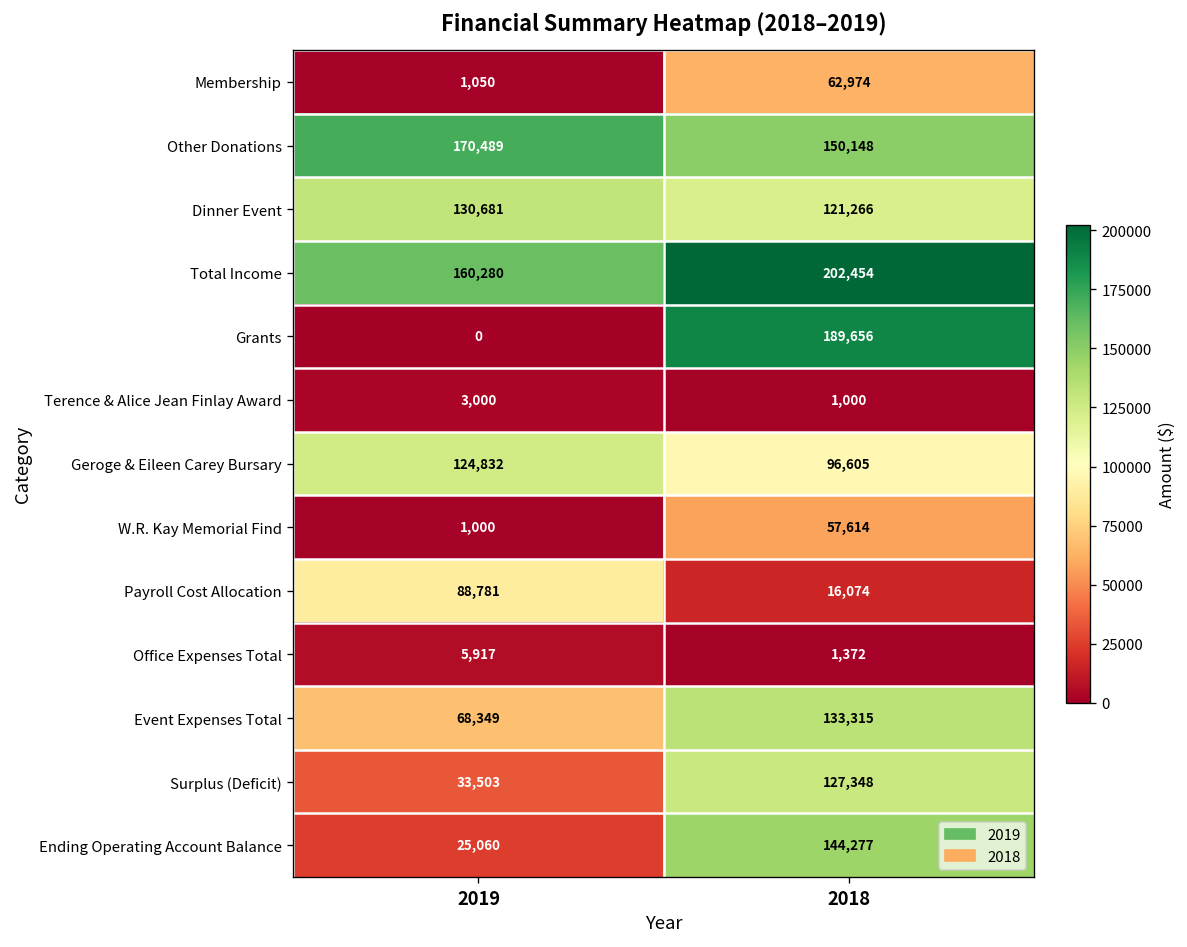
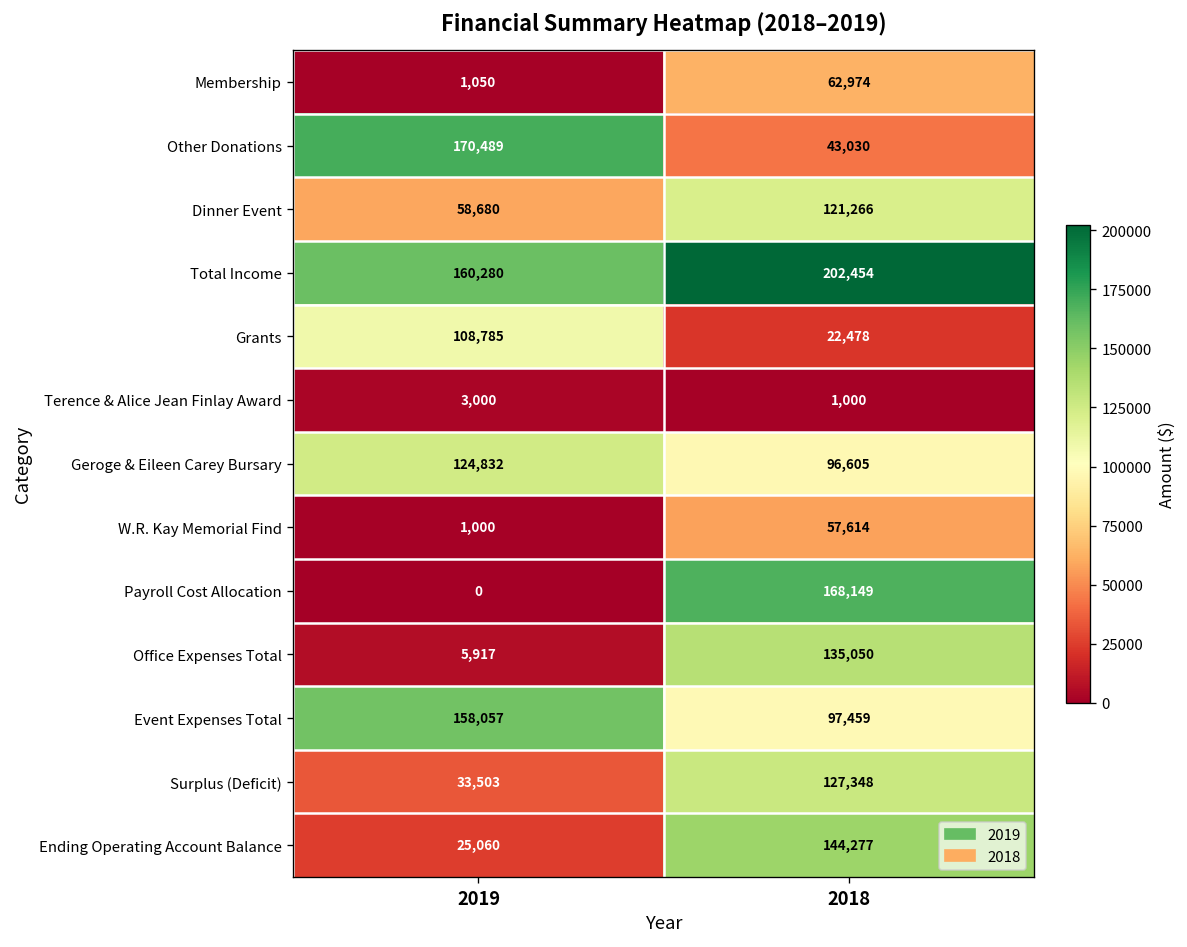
Other Donations, 2018: 150,148 -> 43,030
Dinner Event, 2019: 130,681 -> 58,680
Grants, 2019: 0 -> 108,785
Grants, 2018: 189,656 -> 22,478
Payroll Cost Allocation, 2019: 88,781 -> 0
Payroll Cost Allocation, 2018: 16,074 -> 168,149
Office Expenses Total, 2018: 1,372 -> 135,050
Event Expenses Total, 2019: 68,349 -> 158,057
Event Expenses Total, 2018: 133,315 -> 97,459
